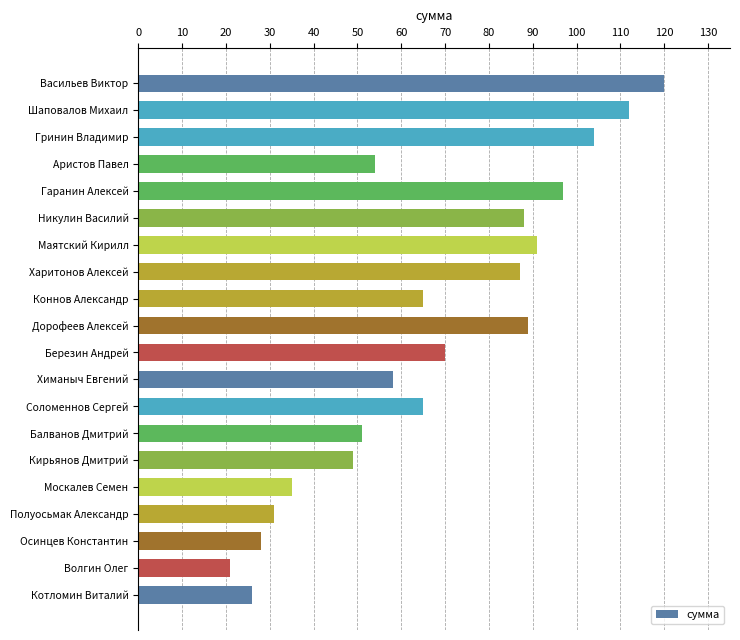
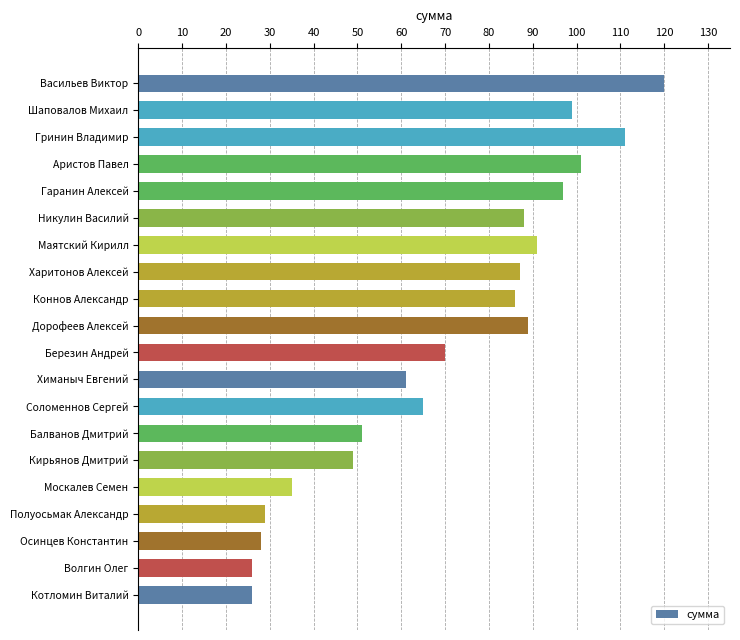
Шаповалов Михаил: 112 -> 99
Гринин Владимир: 104 -> 111
Аристов Павел: 54 -> 101
Коннов Александр: 65 -> 86
Химаныч Евгений: 58 -> 61
Полуосьмак Александр: 31 -> 29
Волгин Олег: 21 -> 26
